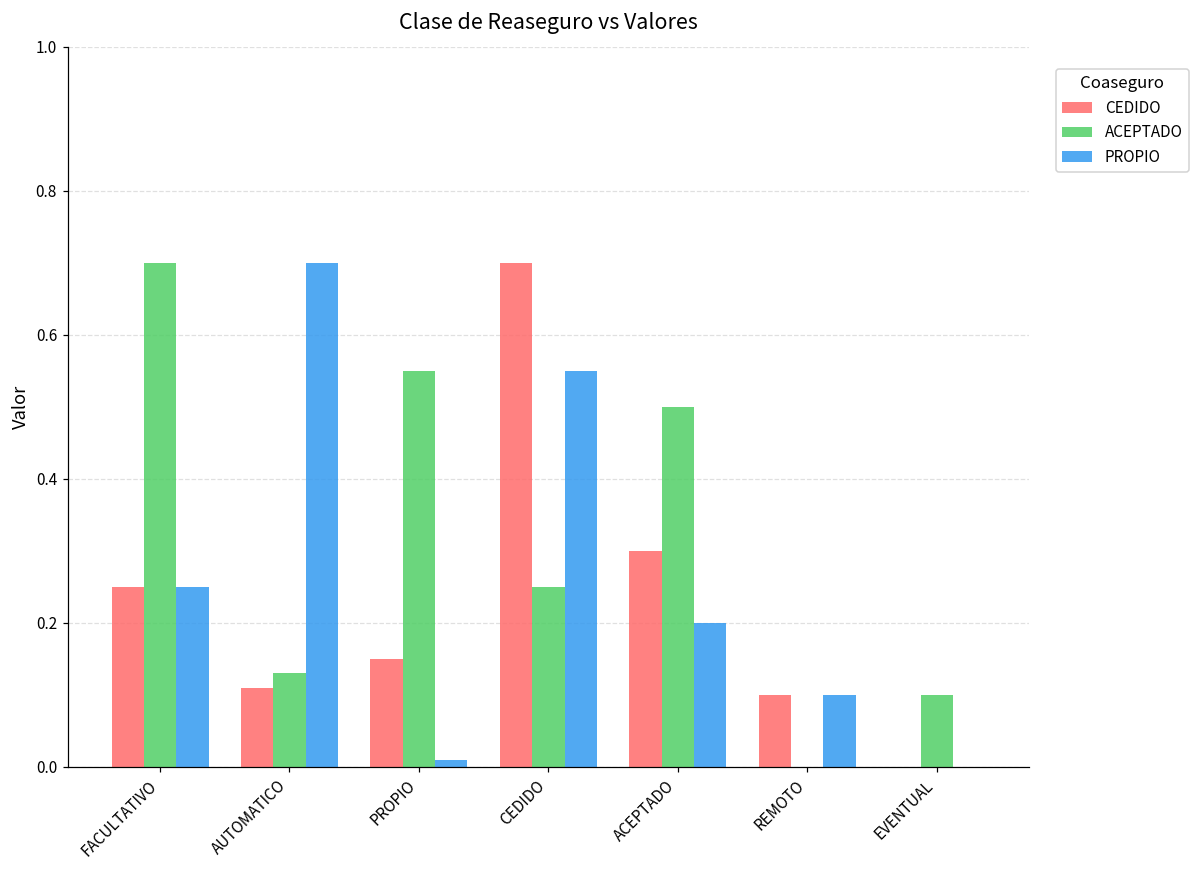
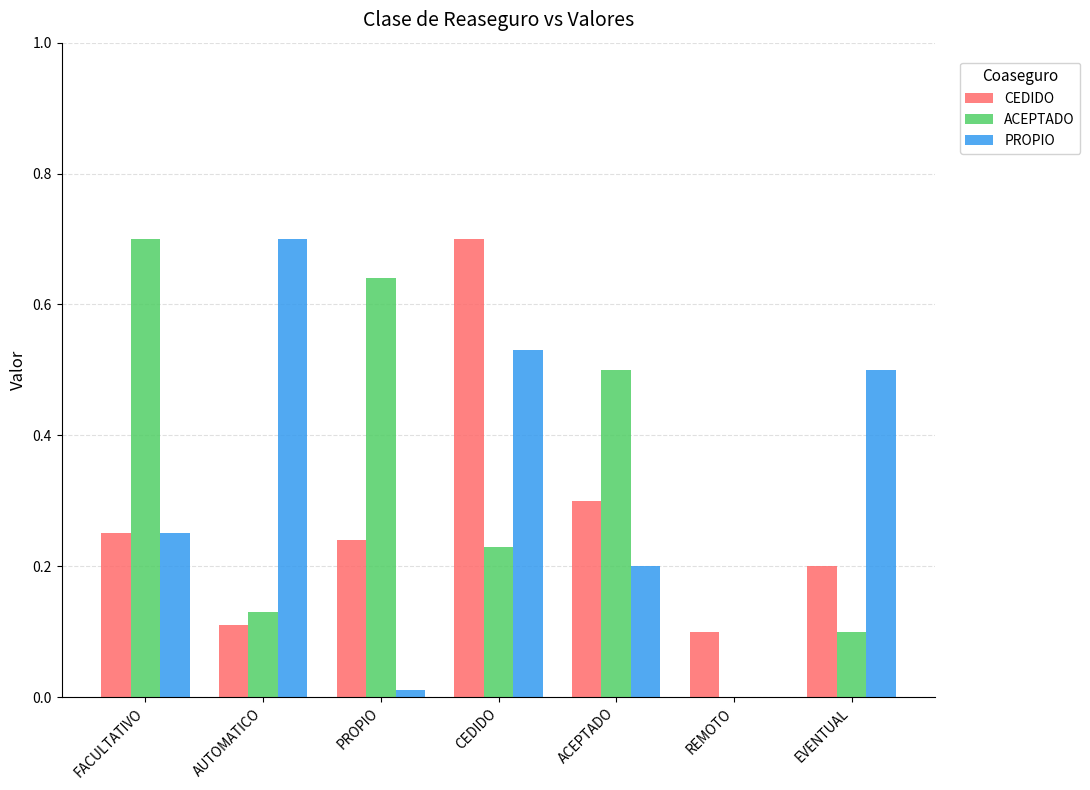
CEDIDO, PROPIO: 0.15 -> 0.24
ACEPTADO, PROPIO: 0.55 -> 0.64
ACEPTADO, CEDIDO: 0.25 -> 0.23
PROPIO, CEDIDO: 0.55 -> 0.53
PROPIO, REMOTO: 0.1 -> 0.0
CEDIDO, EVENTUAL: 0.0 -> 0.2
PROPIO, EVENTUAL: 0.0 -> 0.5
